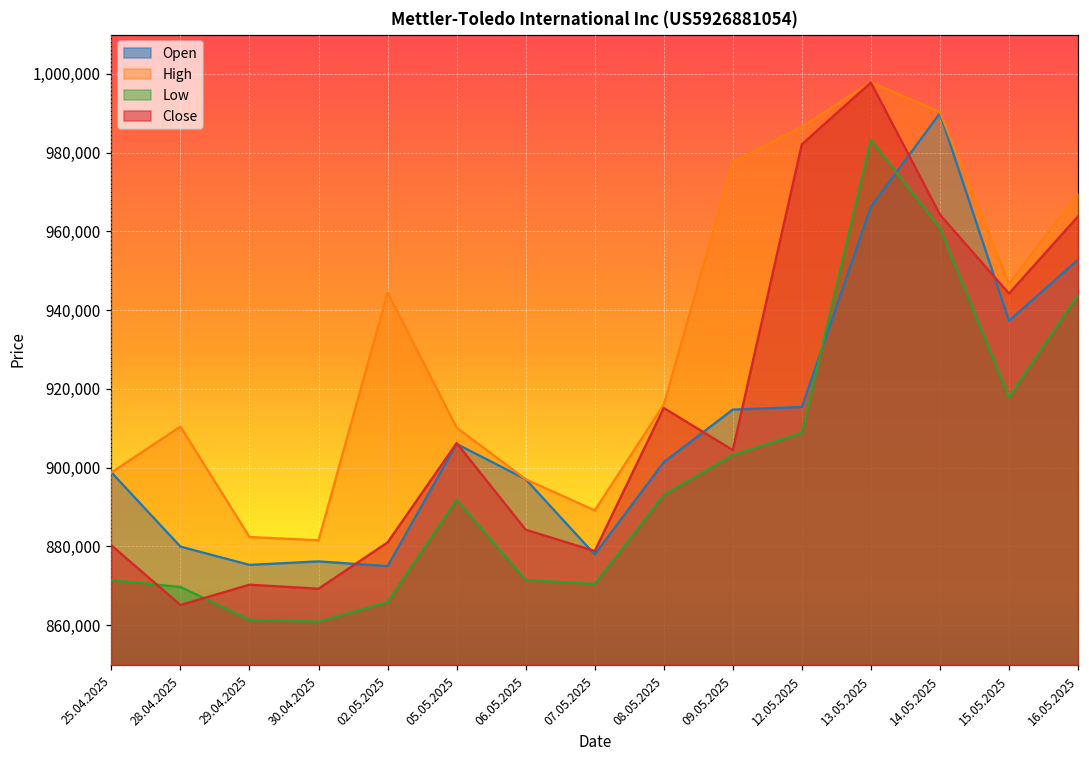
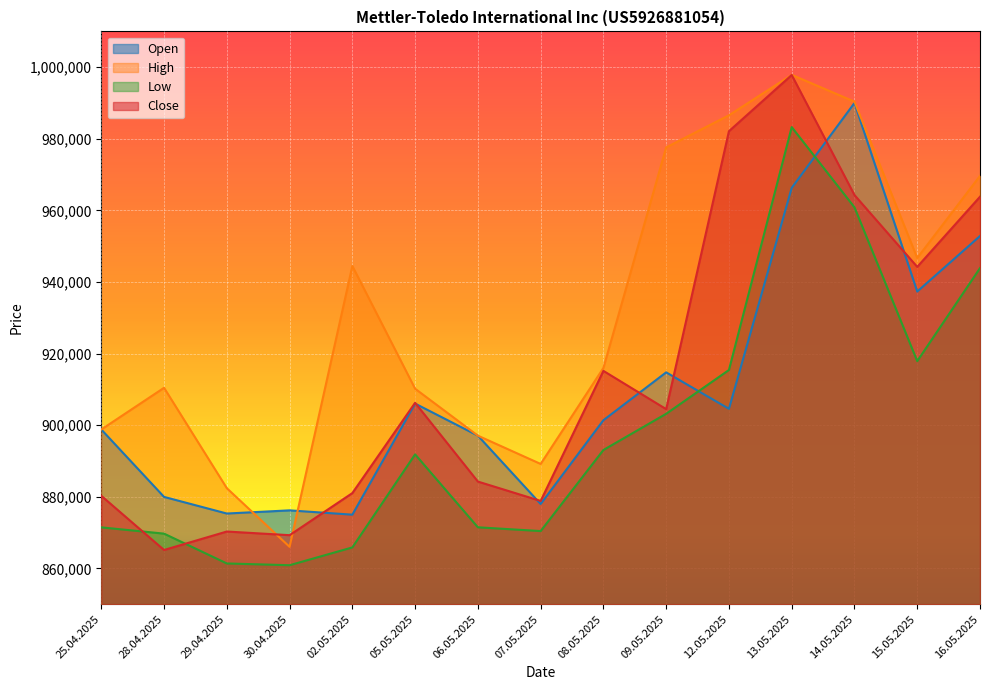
High, 30.04.2025: 882,000 -> 866,000
Open, 12.05.2025: 915,000 -> 905,000
Low, 12.05.2025: 909,000 -> 915,000
